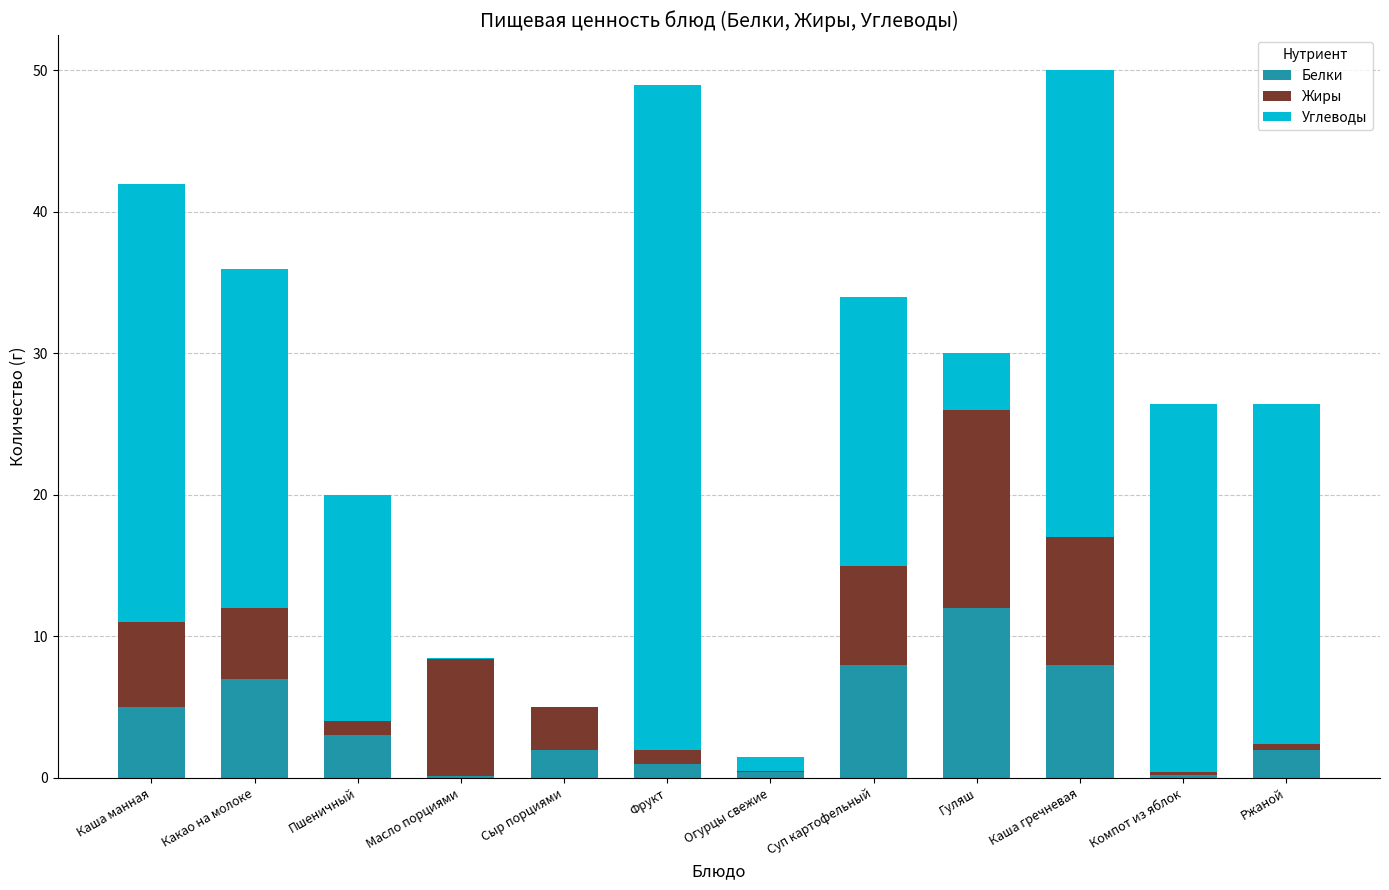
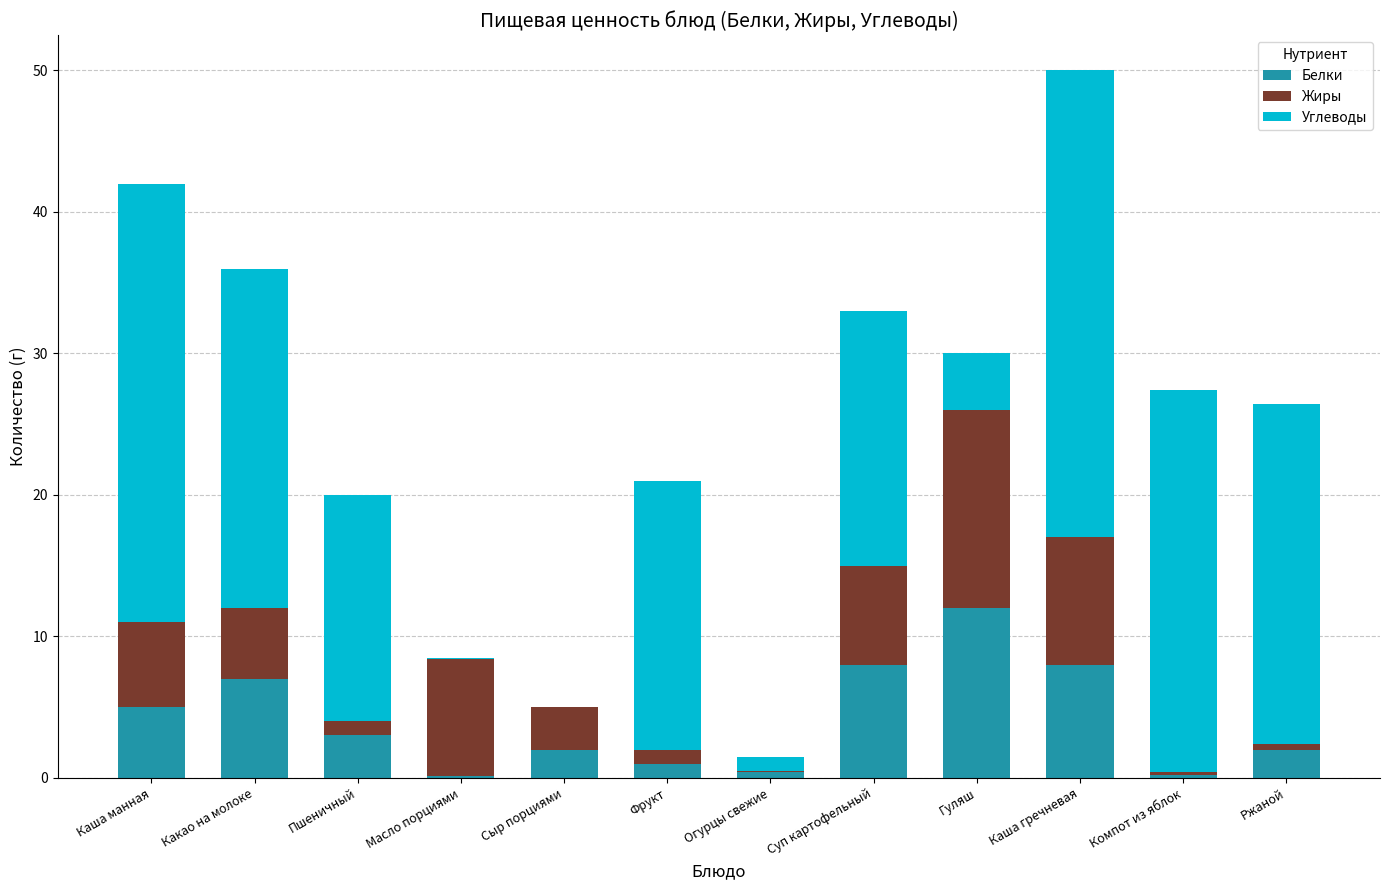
Углеводы, Фрукт: 47 -> 19
Углеводы, Суп картофельный: 19 -> 18
Углеводы, Компот из яблок: 26 -> 27
